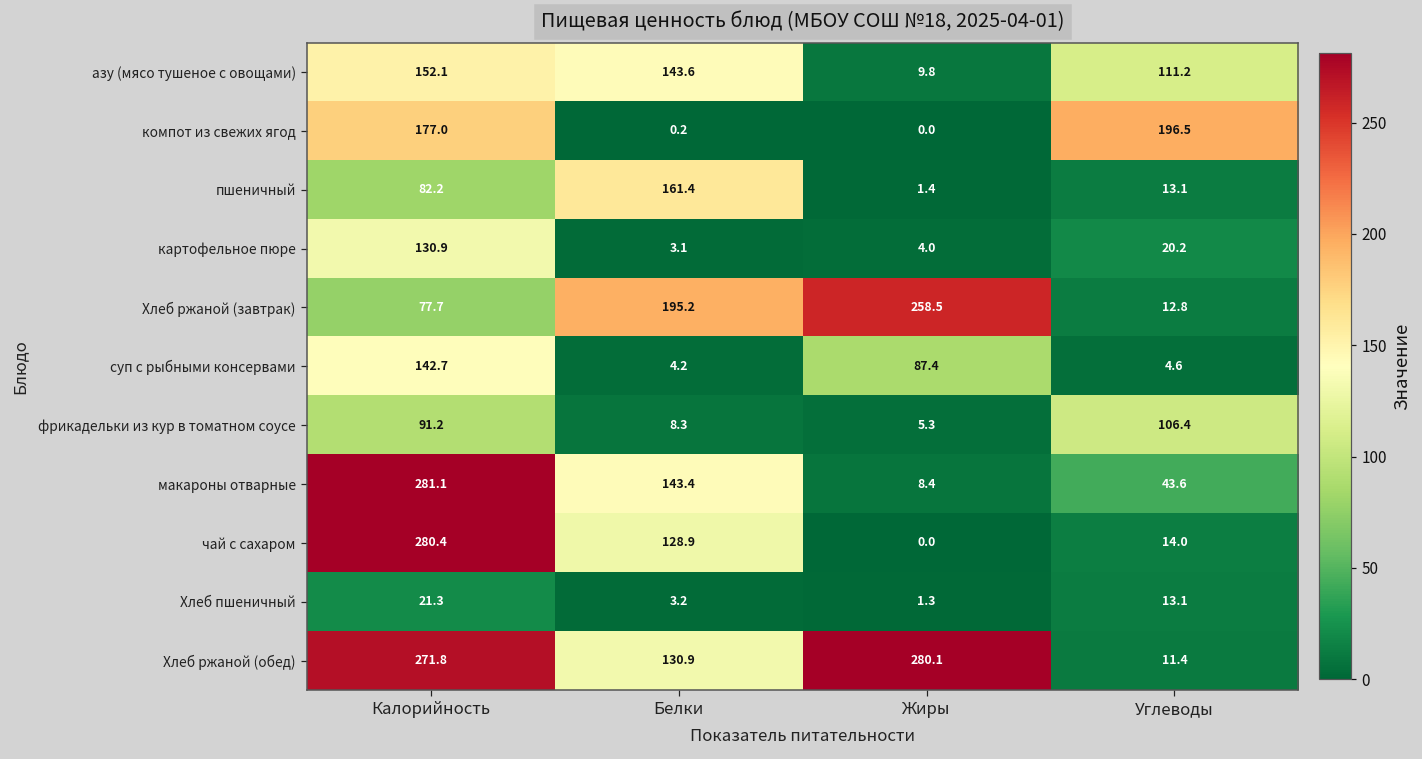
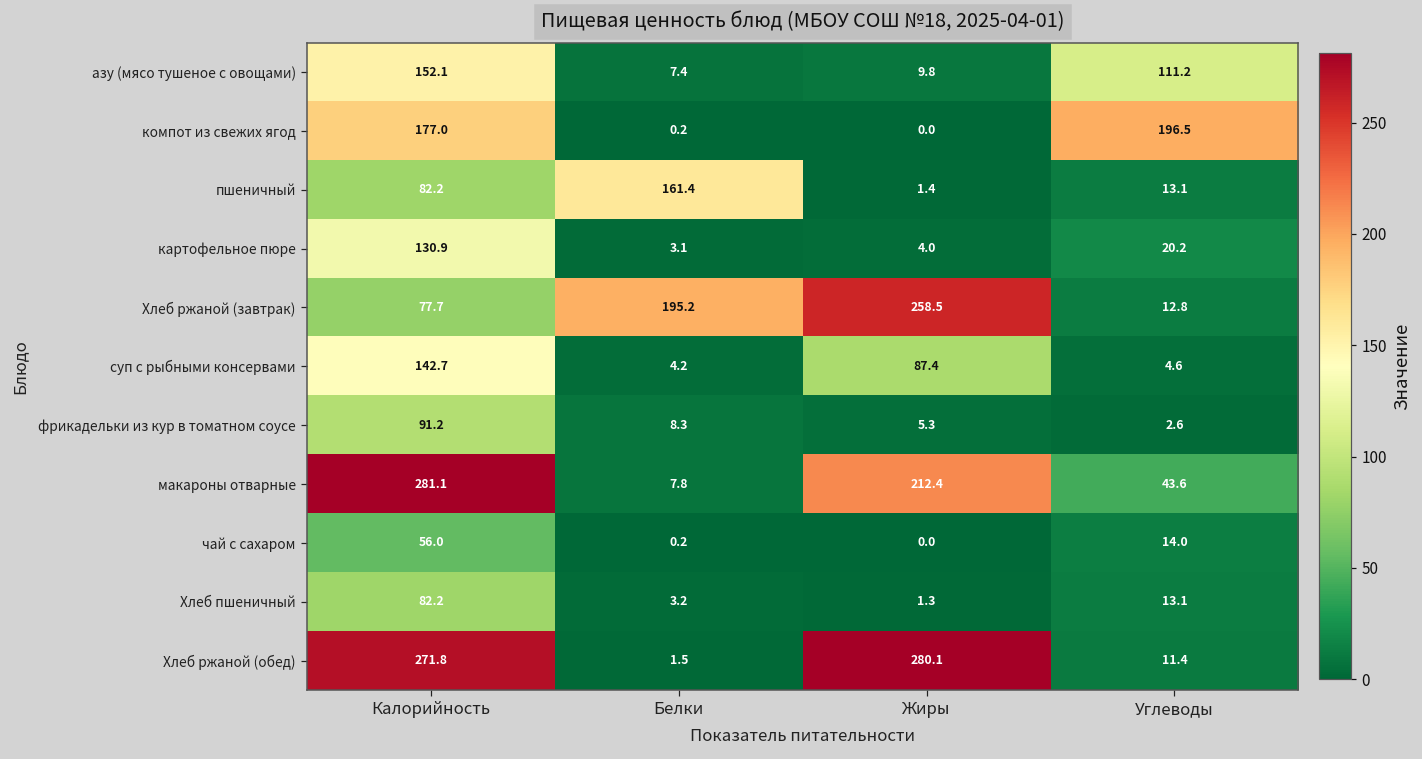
азу (мясо тушеное с овощами), Белки: 143.6 -> 7.4
фрикадельки из кур в томатном соусе, Углеводы: 106.4 -> 2.6
макароны отварные, Белки: 143.4 -> 7.8
макароны отварные, Жиры: 8.4 -> 212.4
чай с сахаром, Калорийность: 280.4 -> 56.0
чай с сахаром, Белки: 128.9 -> 0.2
Хлеб пшеничный, Калорийность: 21.3 -> 82.2
Хлеб ржаной (обед), Белки: 130.9 -> 1.5
